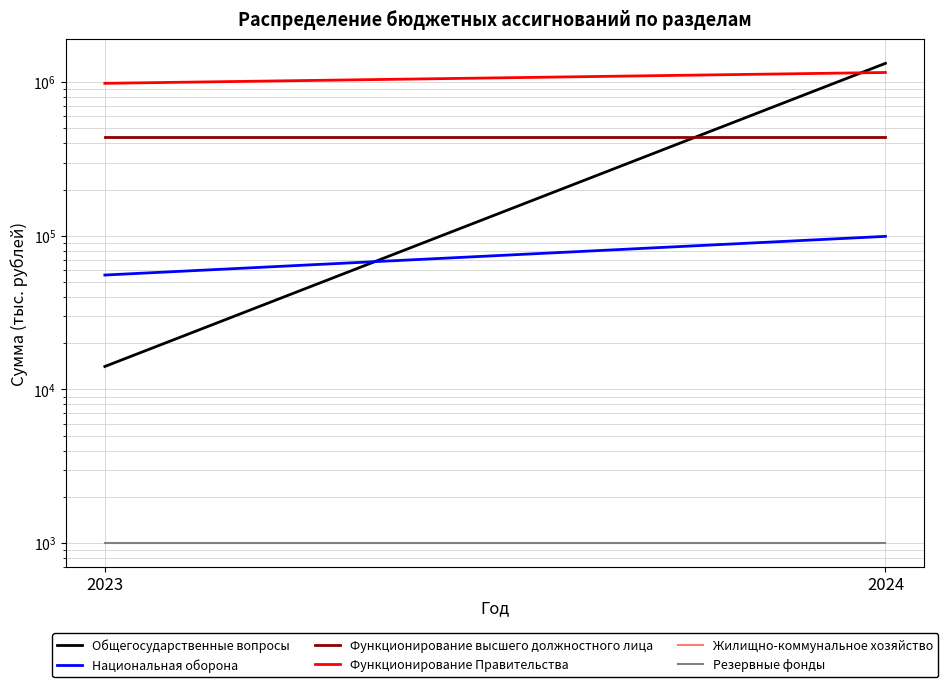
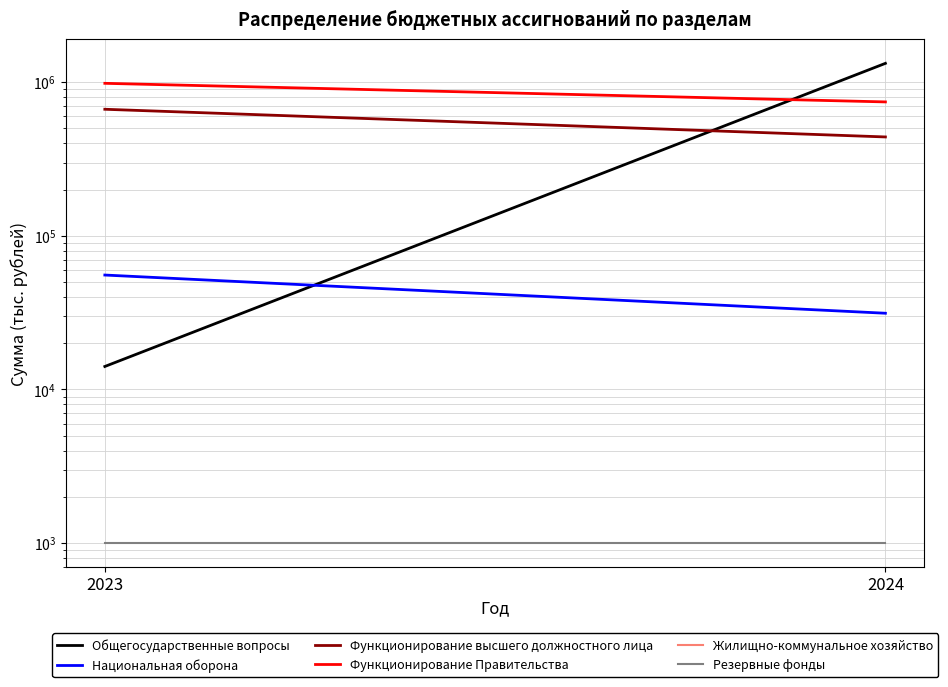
Функционирование высшего должностного лица, 2023: 440000 -> 670000
Национальная оборона, 2024: 100000 -> 31000
Функционирование Правительства, 2024: 1200000 -> 700000
